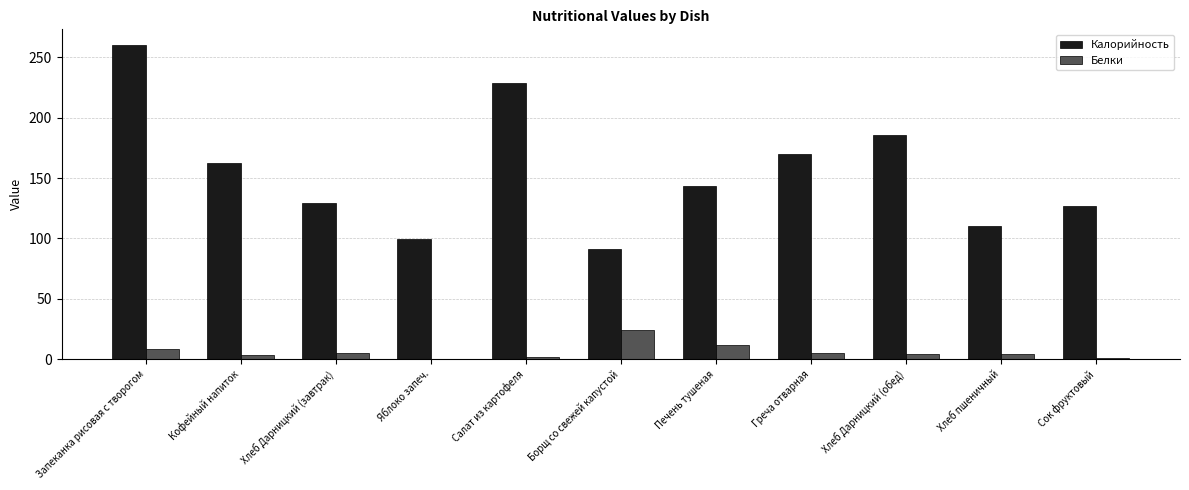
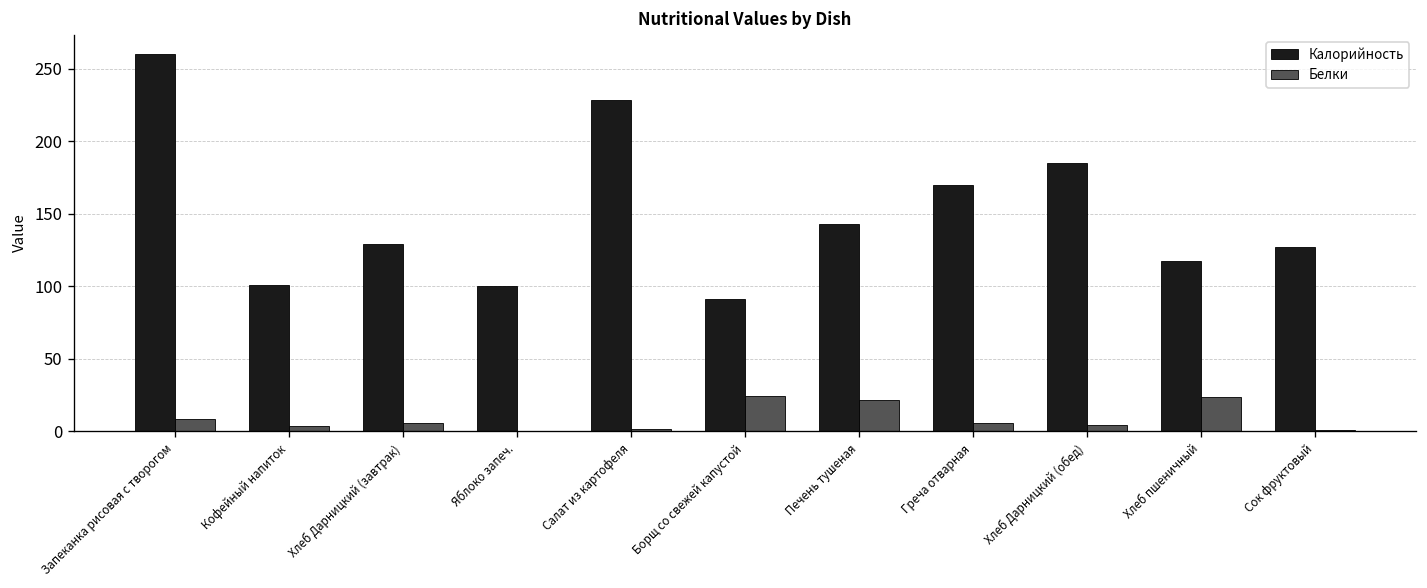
Калорийность, Кофейный напиток: 163 -> 101
Белки, Печень тушеная: 11 -> 21
Калорийность, Хлеб пшеничный: 111 -> 118
Белки, Хлеб пшеничный: 4 -> 23
